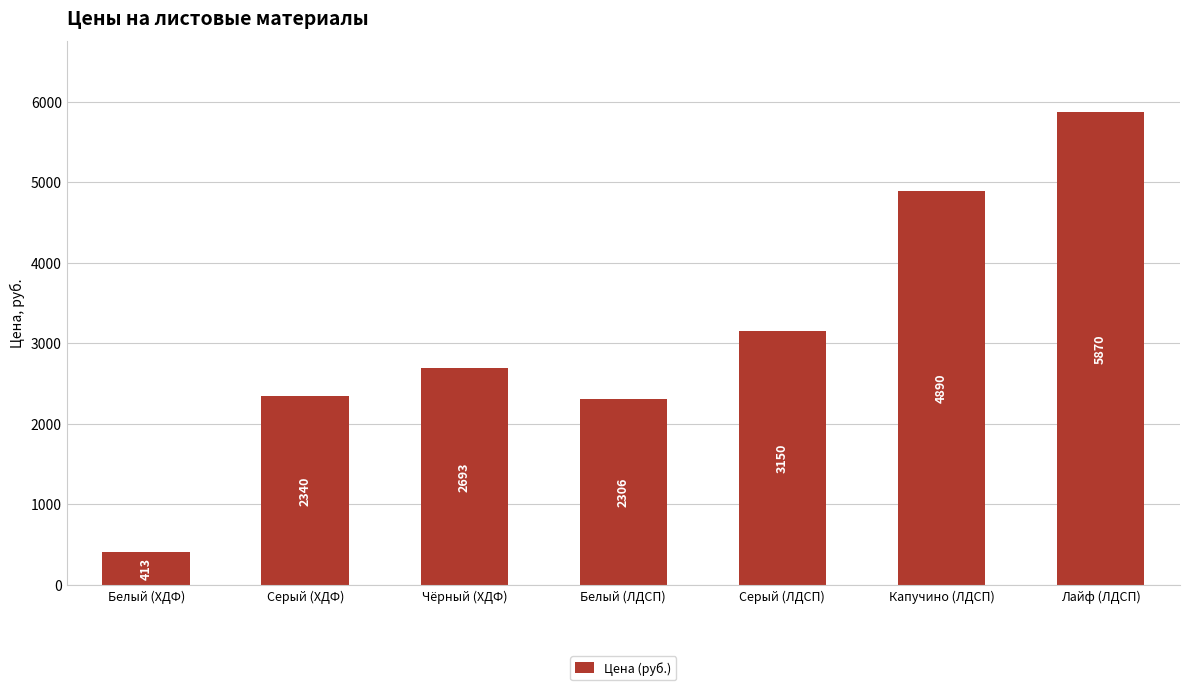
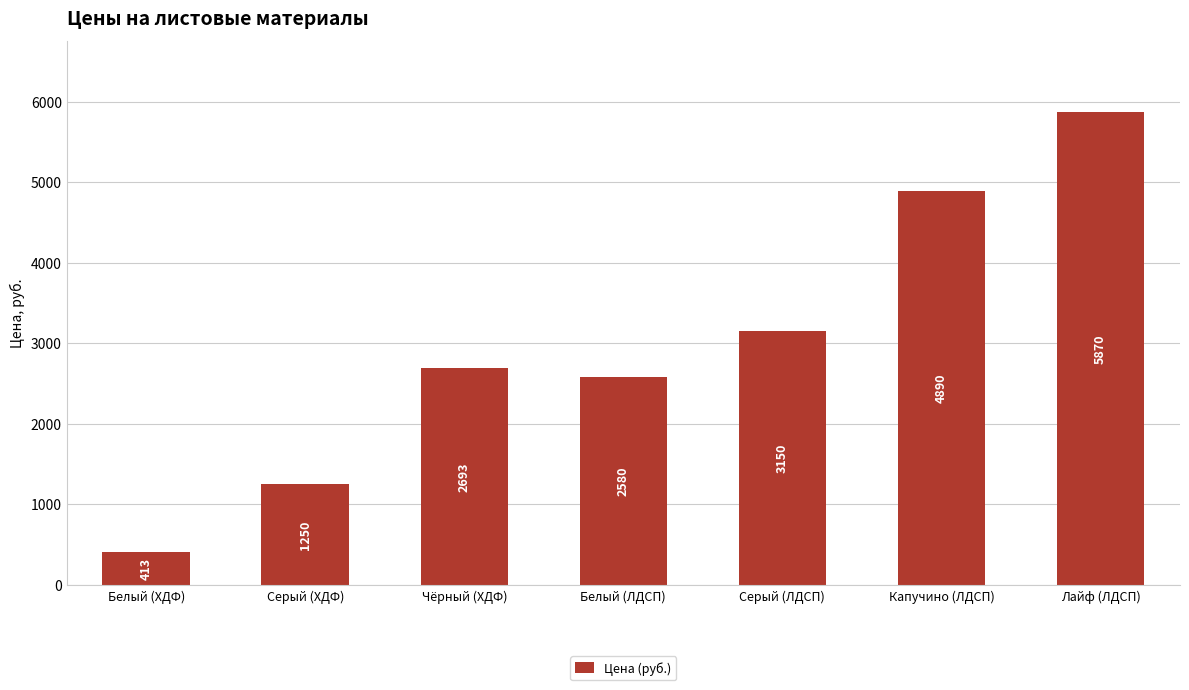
Серый (ХДФ): 2340 -> 1250
Белый (ЛДСП): 2306 -> 2580
